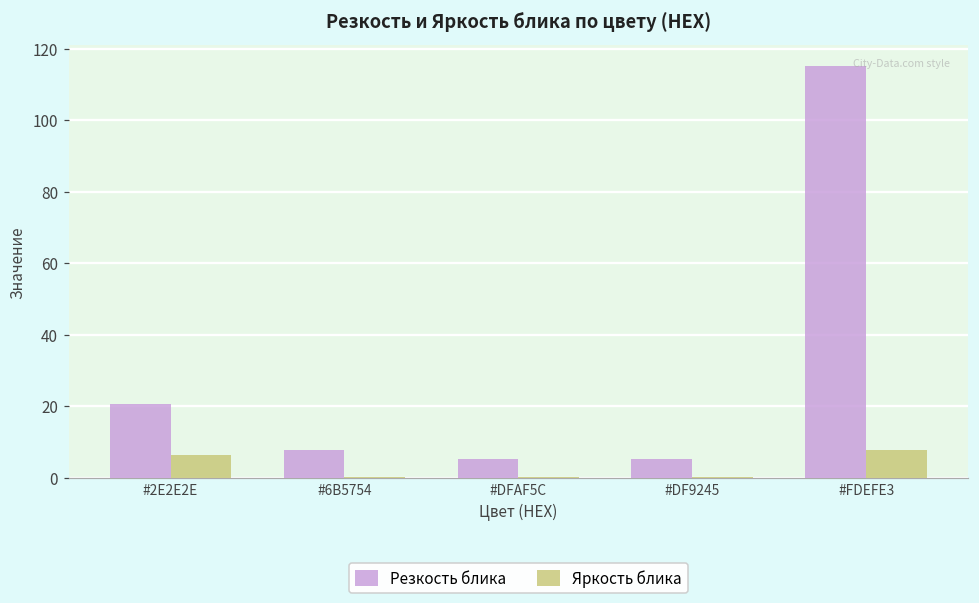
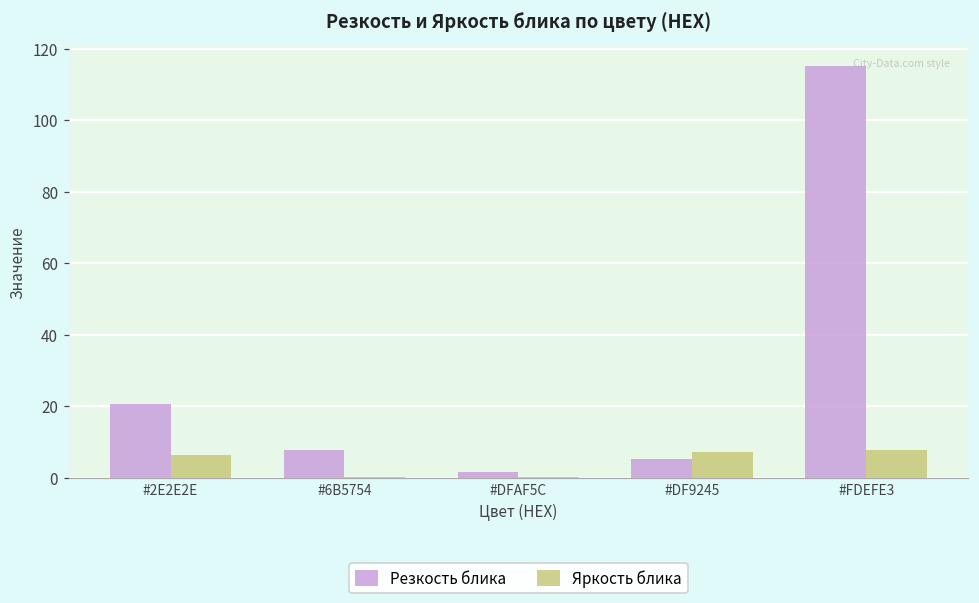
Резкость блика, #DFAF5C: 5 -> 2
Яркость блика, #DF9245: 0 -> 7
